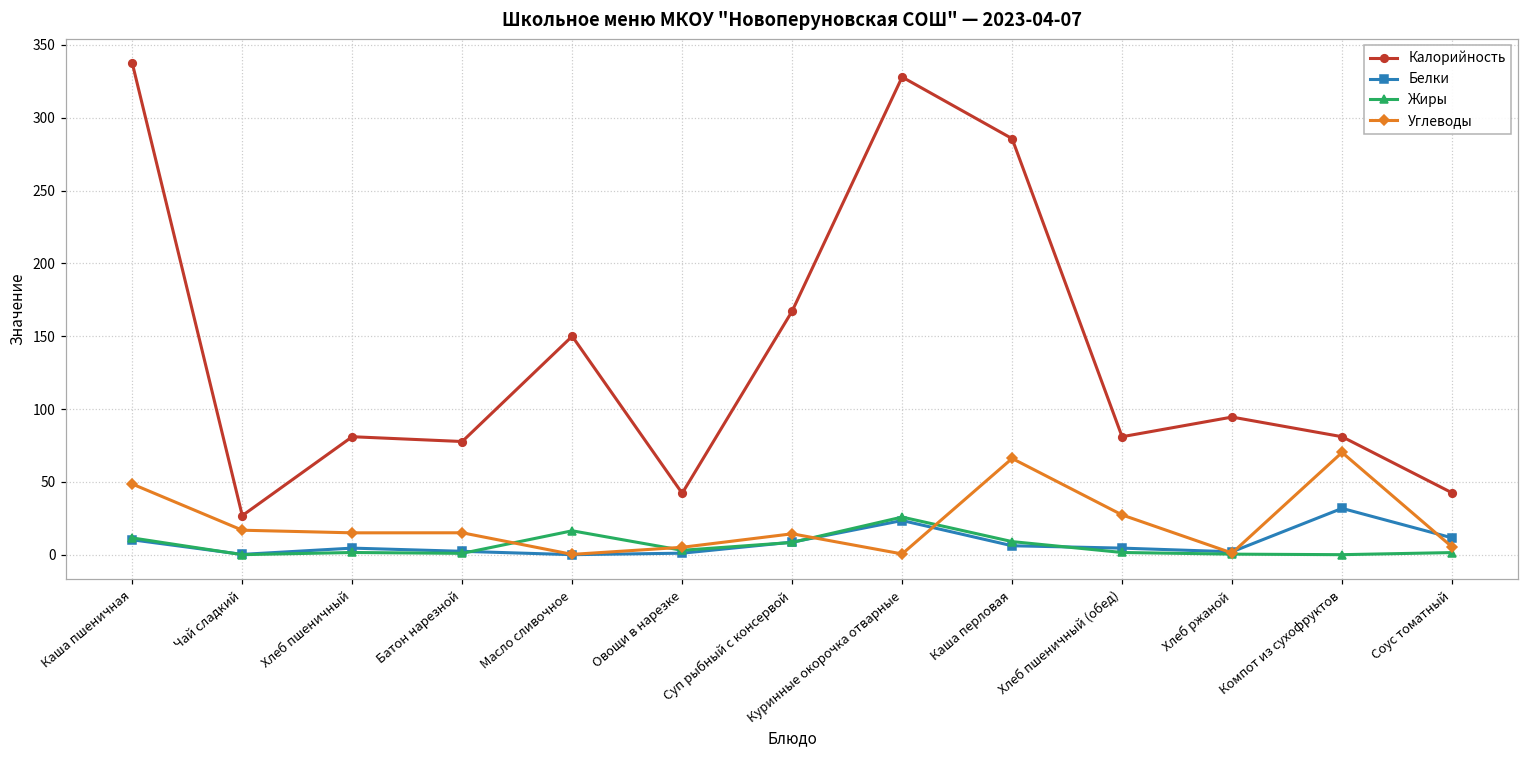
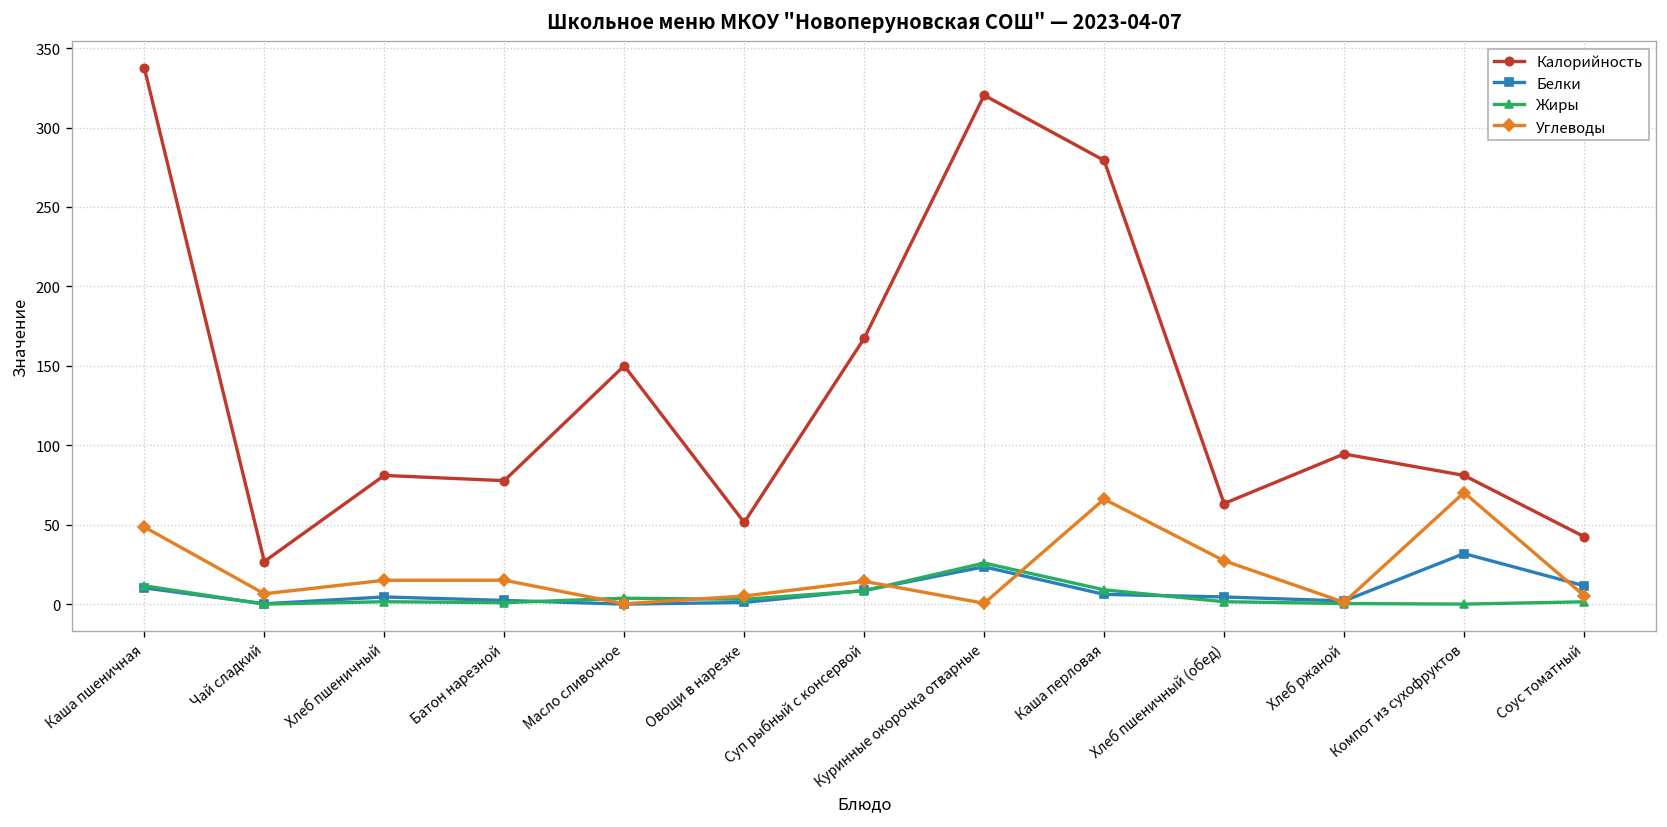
Углеводы, Чай сладкий: 17 -> 7
Жиры, Масло сливочное: 16 -> 4
Калорийность, Овощи в нарезке: 42 -> 51
Калорийность, Куринные окорочка отварные: 328 -> 320
Калорийность, Каша перловая: 286 -> 279
Калорийность, Хлеб пшеничный (обед): 81 -> 63
